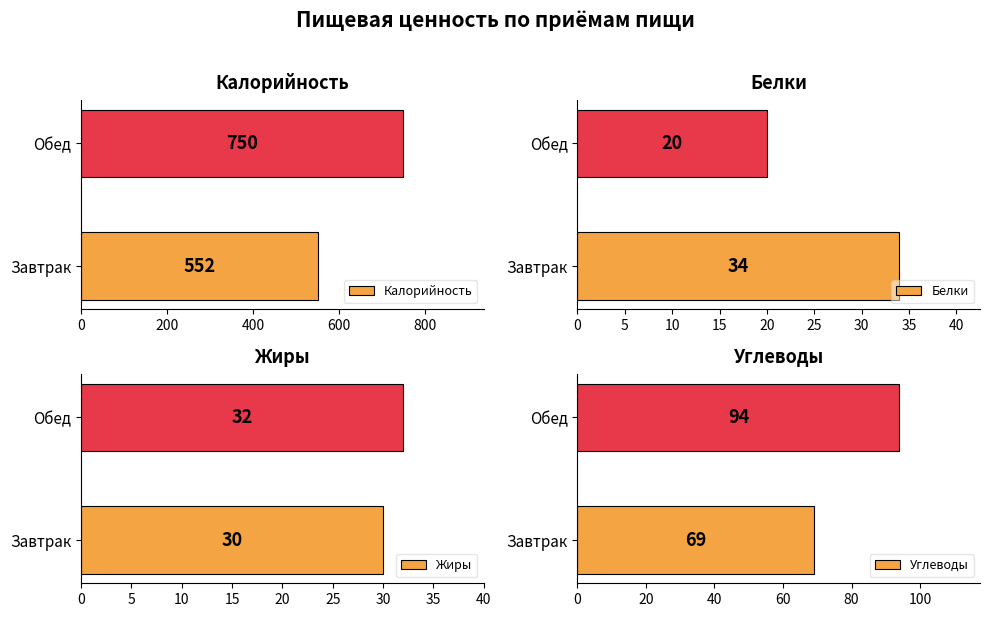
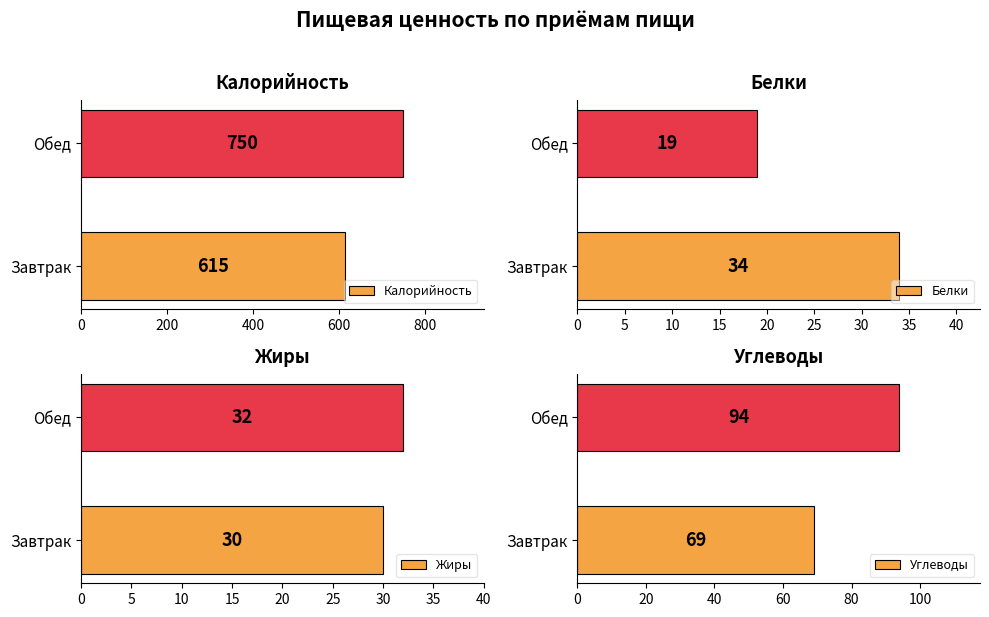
Калорийность, Завтрак: 552 -> 615
Белки, Обед: 20 -> 19
